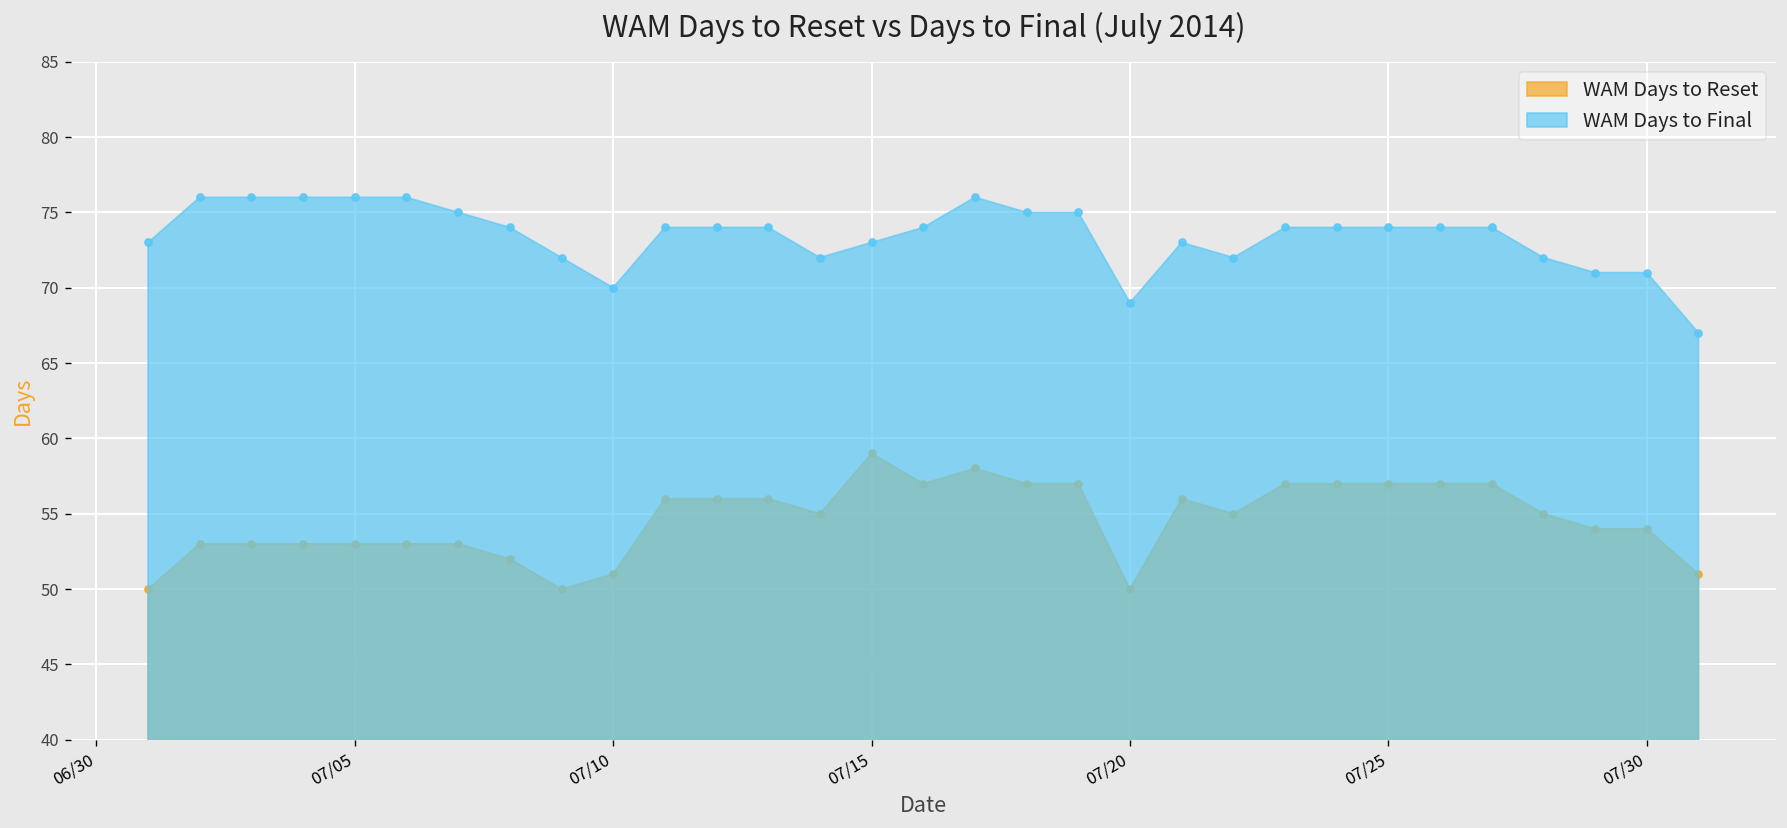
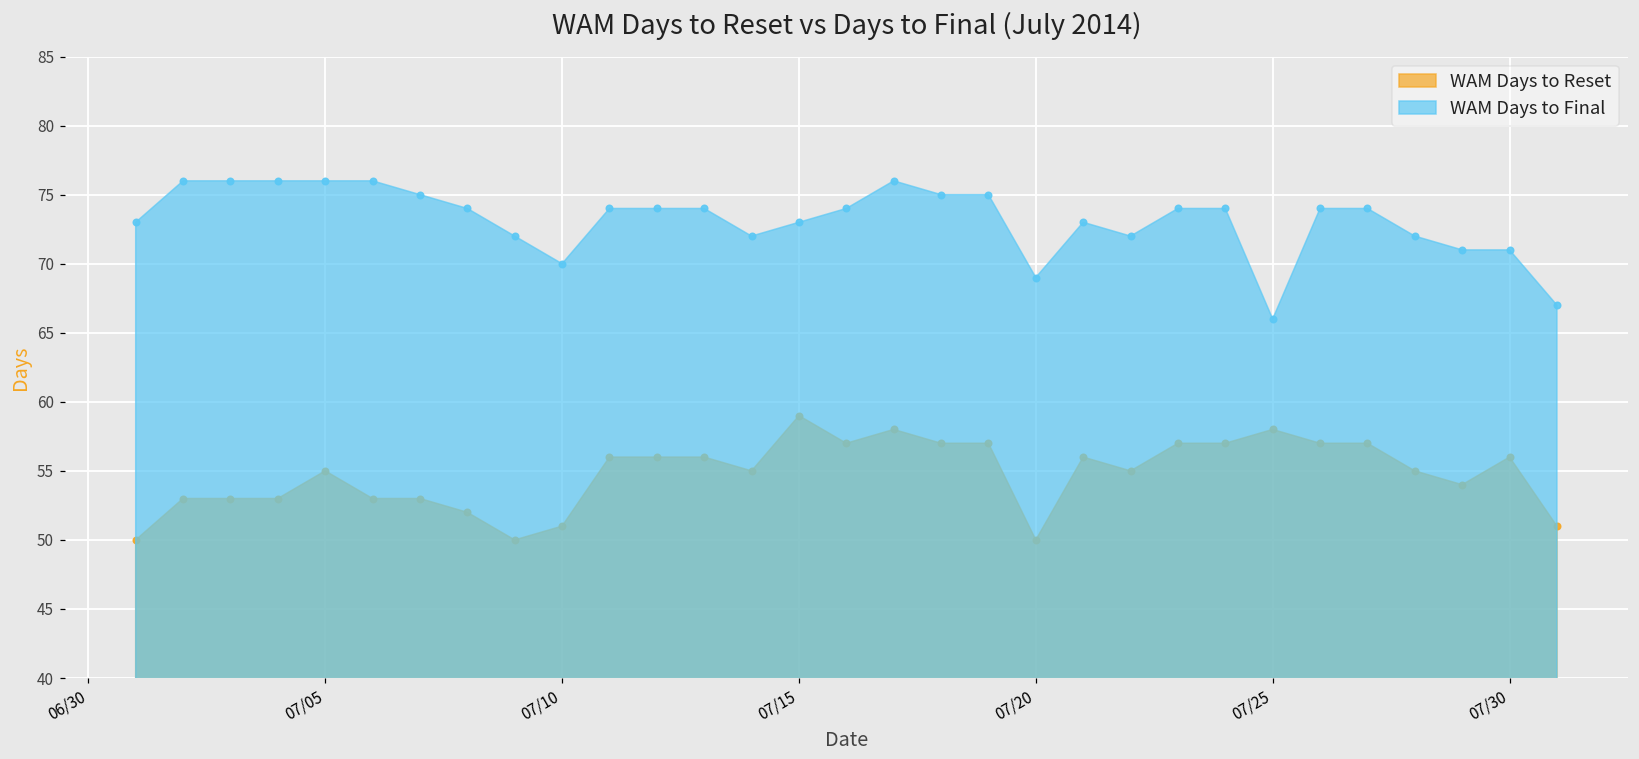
WAM Days to Reset, 07/05: 53 -> 55
WAM Days to Reset, 07/25: 57 -> 58
WAM Days to Final, 07/25: 74 -> 66
WAM Days to Reset, 07/30: 54 -> 56
